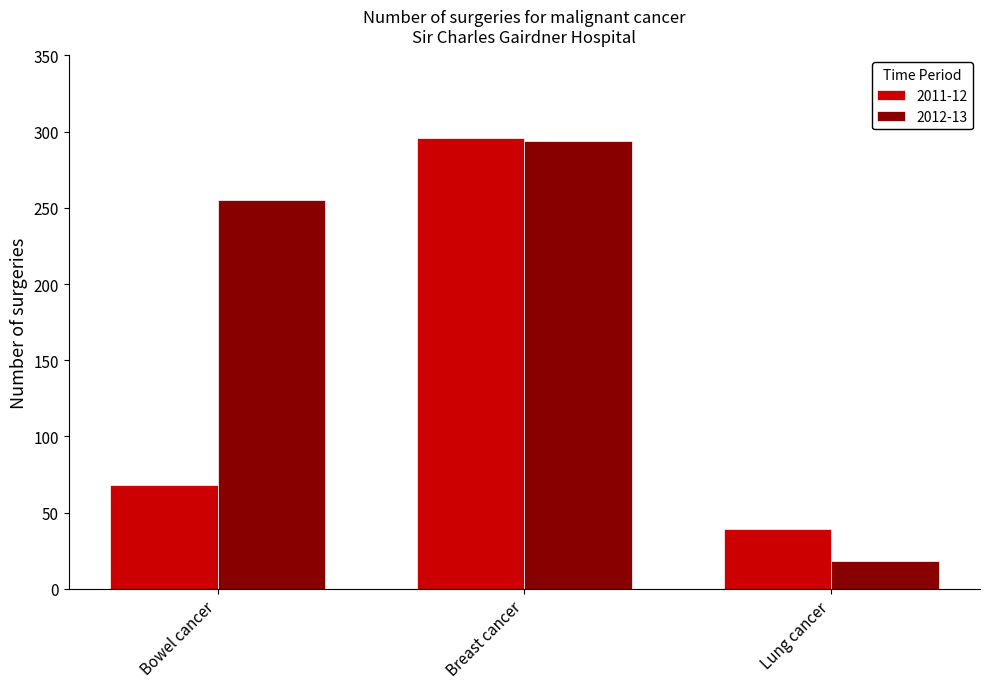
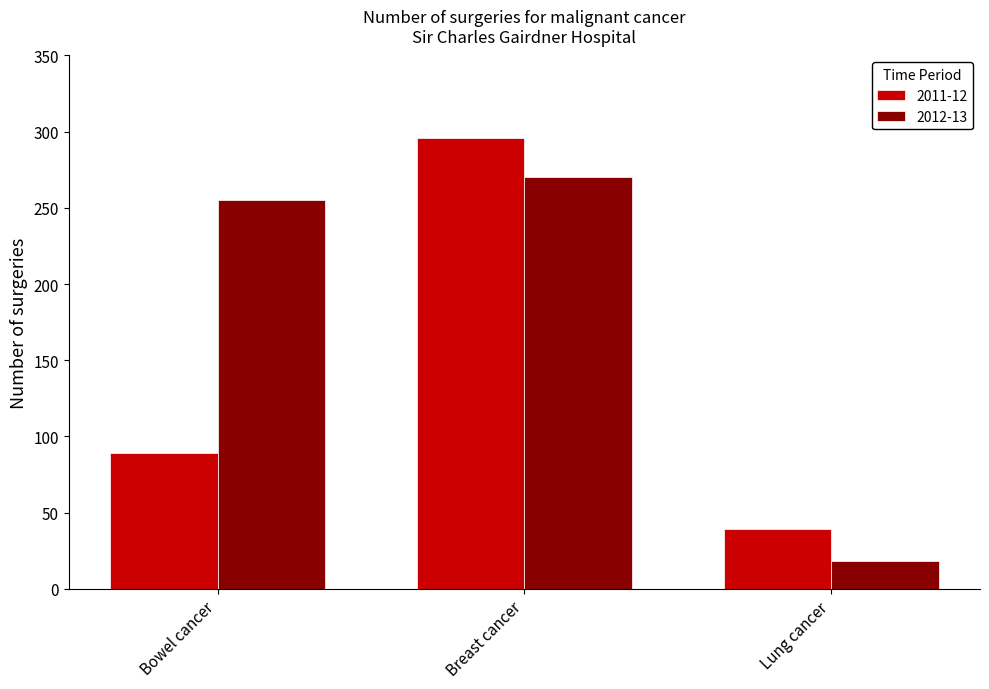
2011-12, Bowel cancer: 68 -> 89
2012-13, Breast cancer: 294 -> 270
